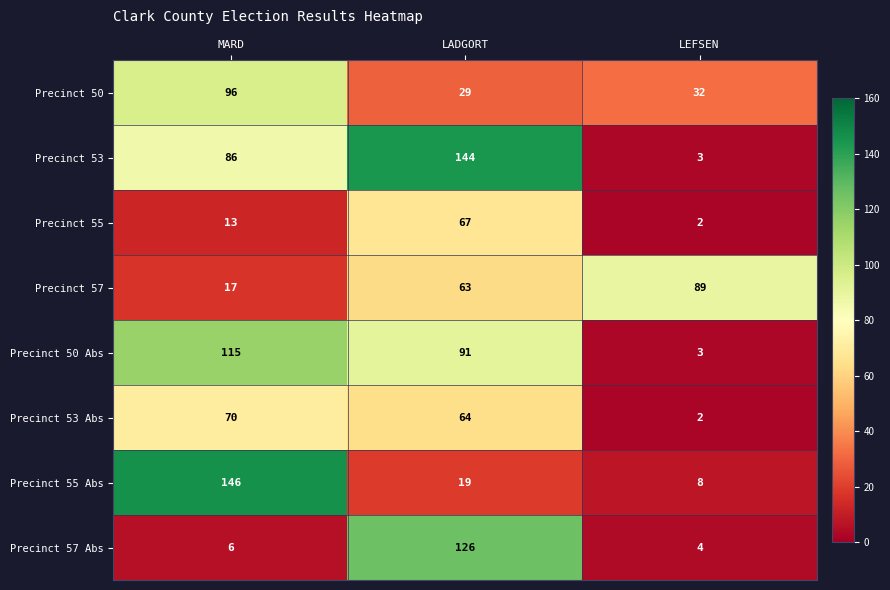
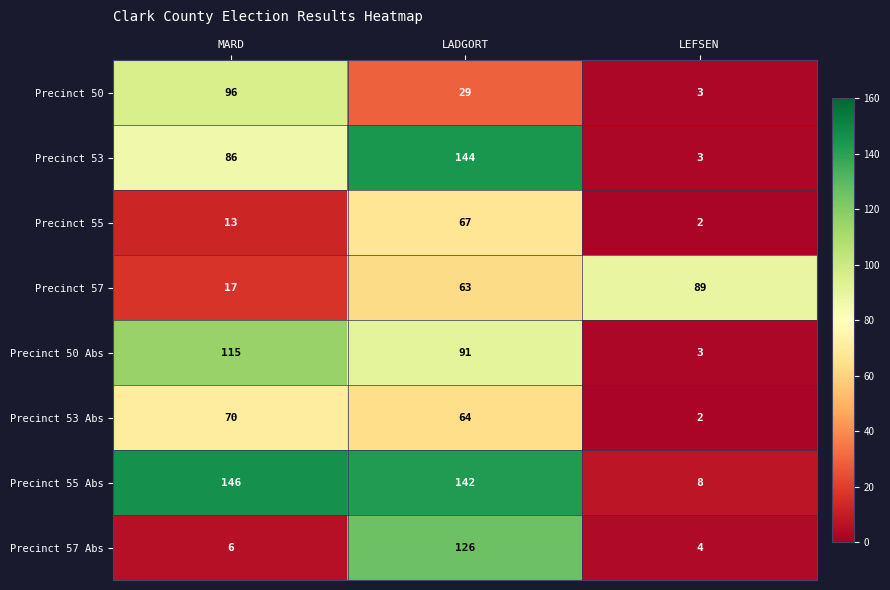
Precinct 50, LEFSEN: 32 -> 3
Precinct 55 Abs, LADGORT: 19 -> 142
